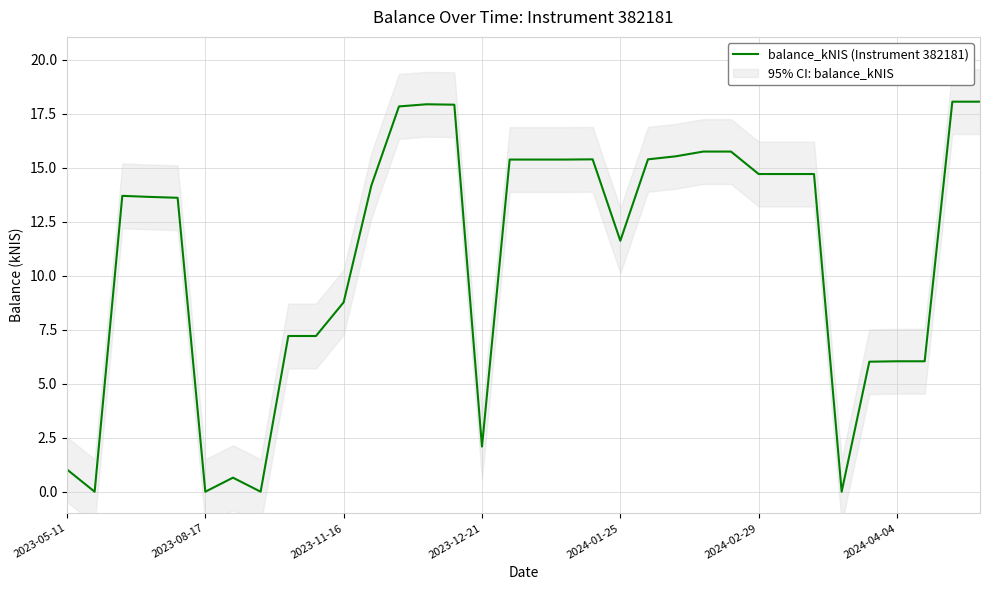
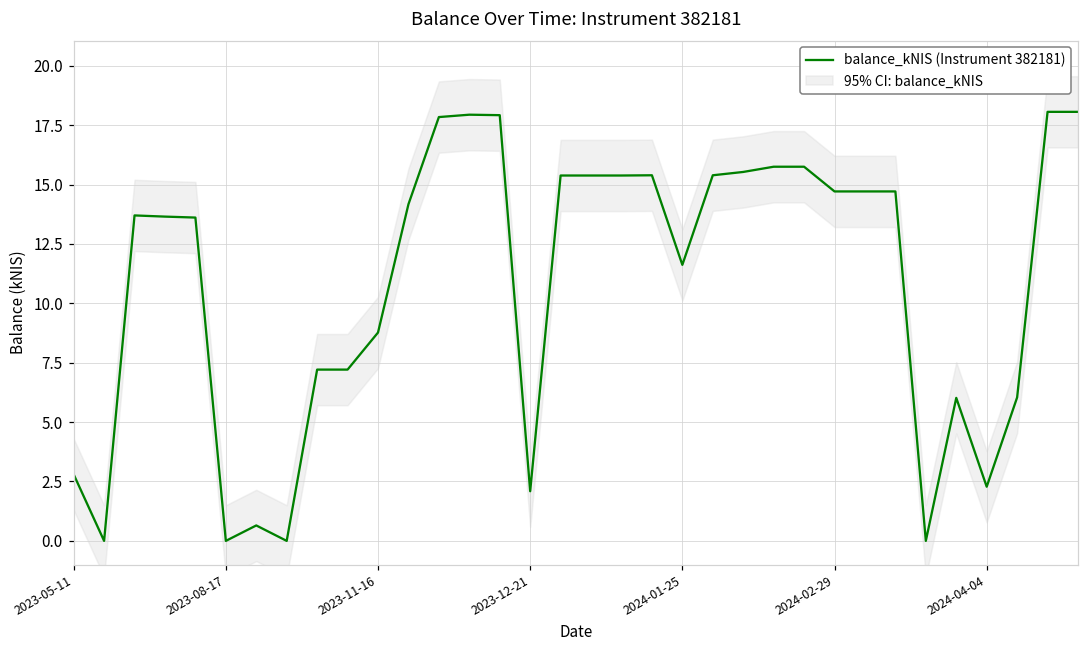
balance_kNIS (Instrument 382181), 2023-05-11: 1.0 -> 2.8
balance_kNIS (Instrument 382181), 2024-04-04: 6.0 -> 2.3
